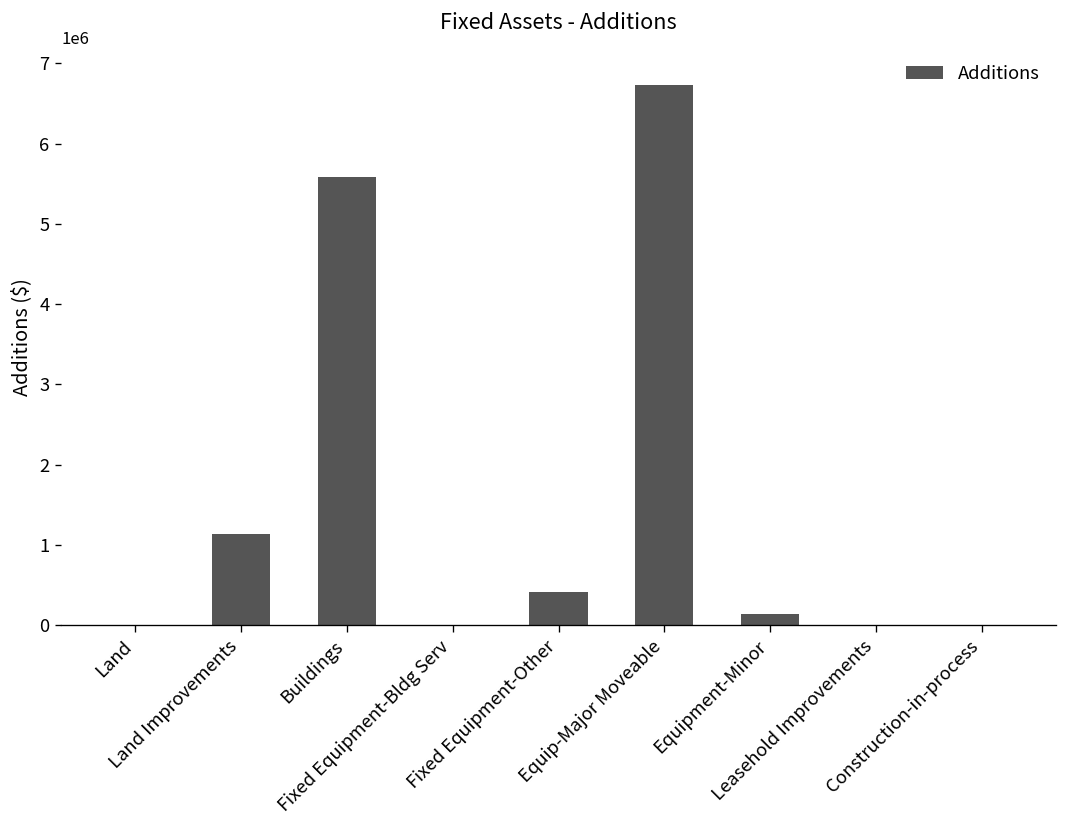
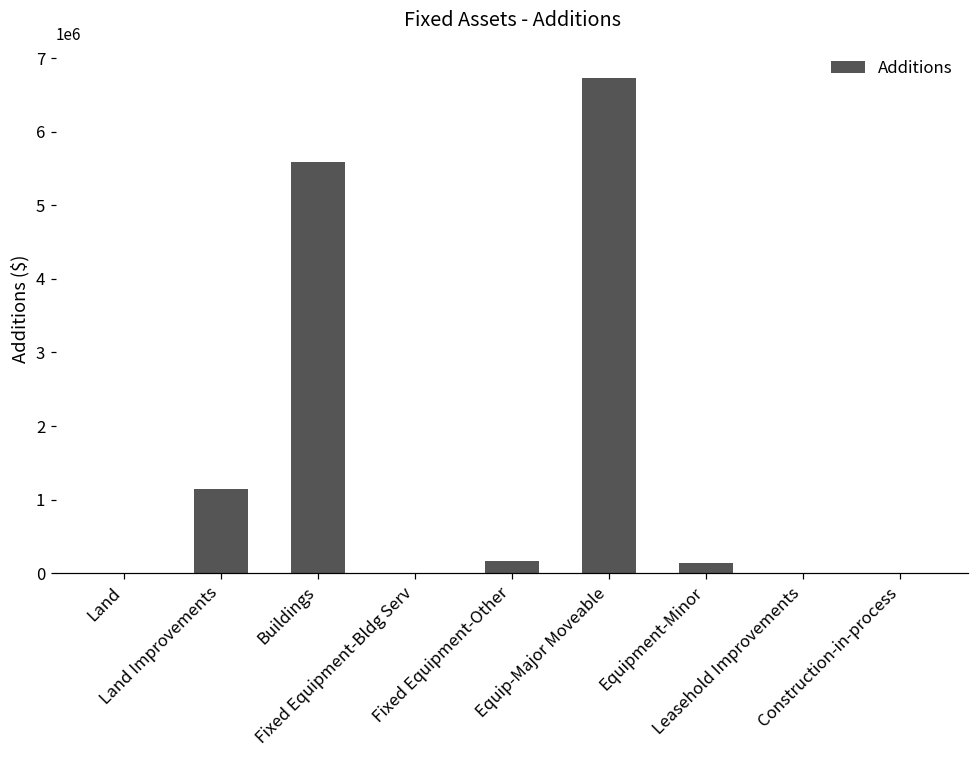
Fixed Equipment-Other: 400000 -> 200000
